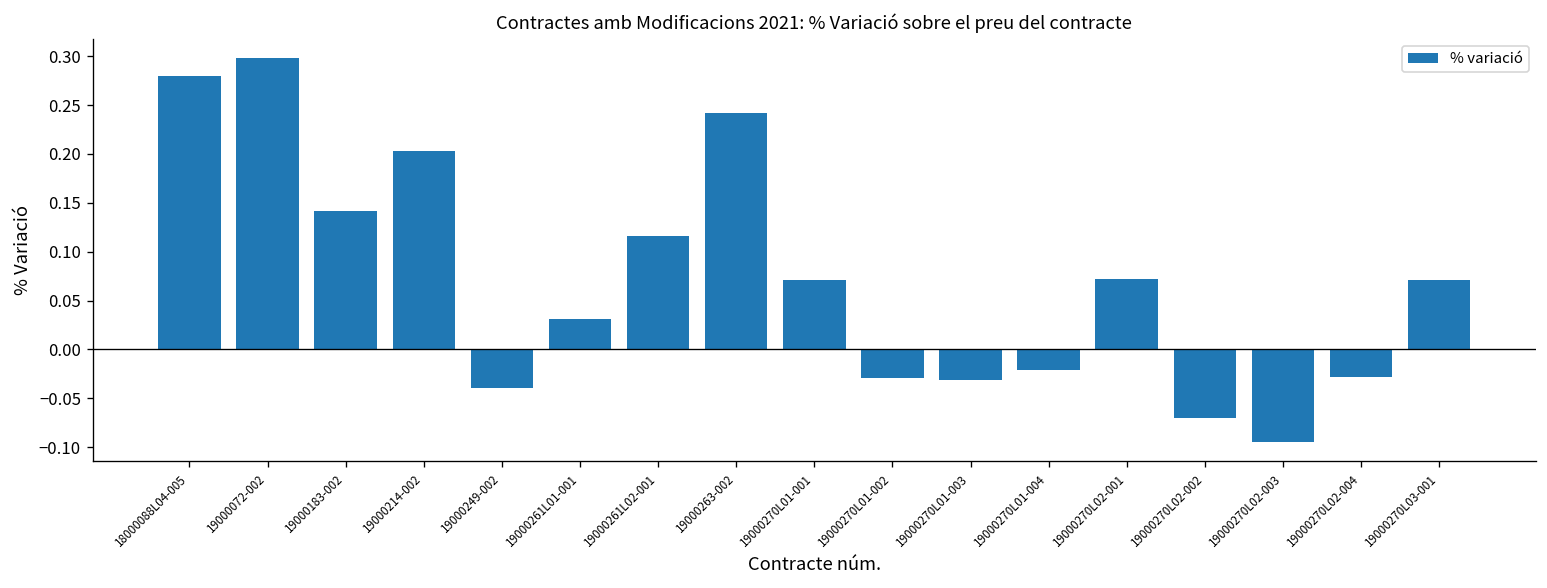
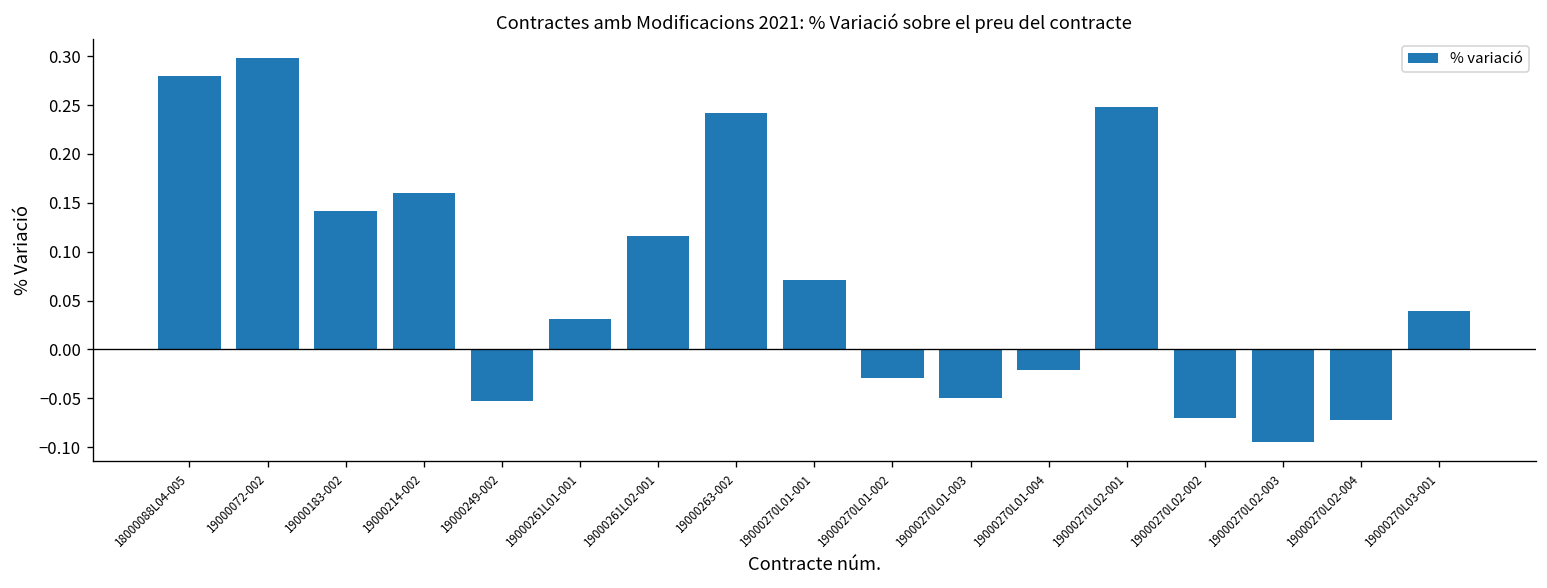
19000214-002: 0.20 -> 0.16
19000249-002: -0.04 -> -0.05
19000270L01-003: -0.03 -> -0.05
19000270L02-001: 0.07 -> 0.25
19000270L02-004: -0.03 -> -0.07
19000270L03-001: 0.07 -> 0.04
